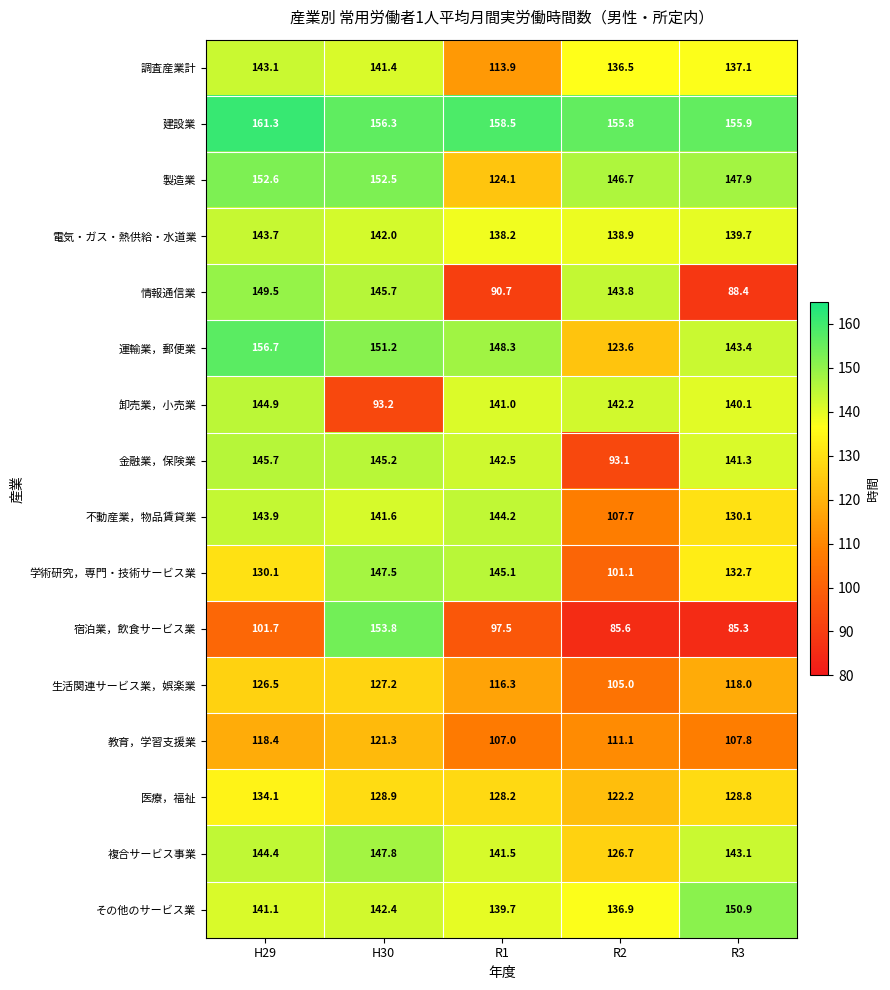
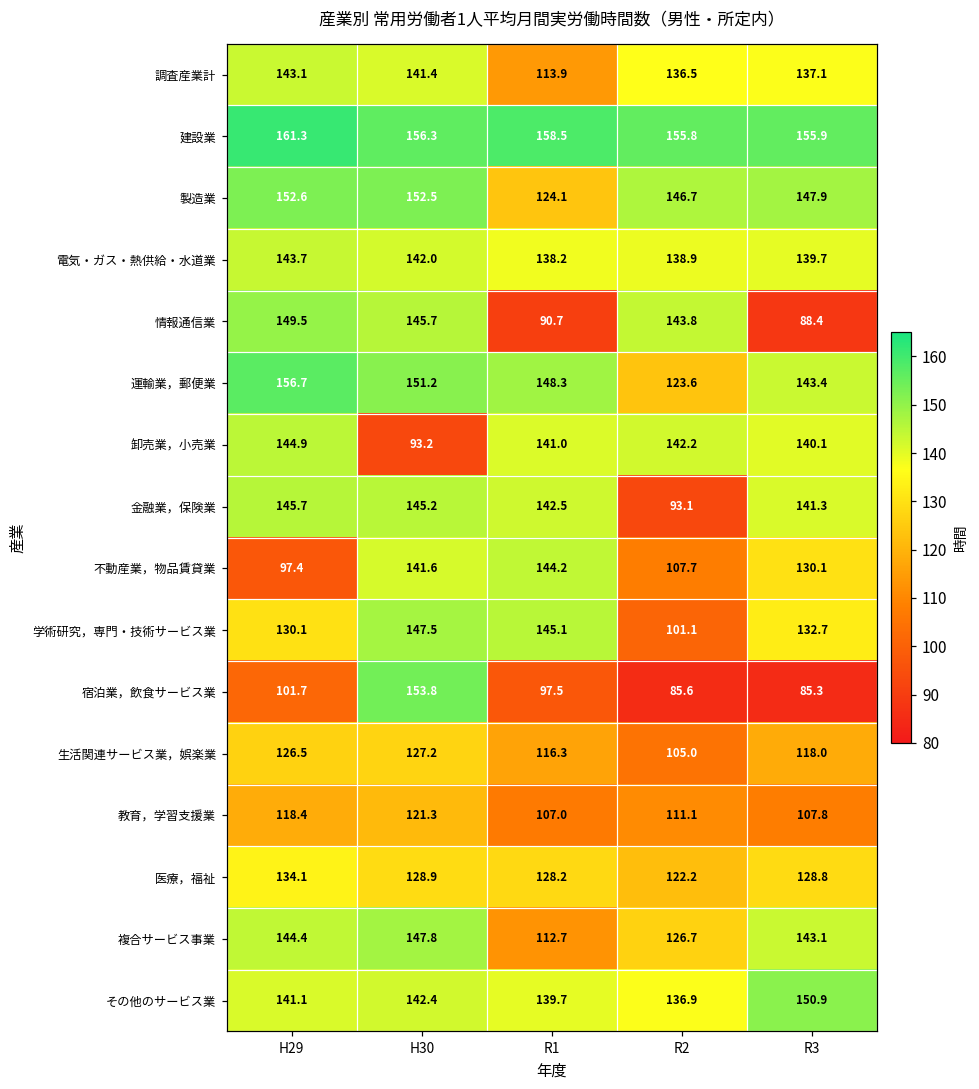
不動産業，物品賃貸業, H29: 143.9 -> 97.4
複合サービス事業, R1: 141.5 -> 112.7
